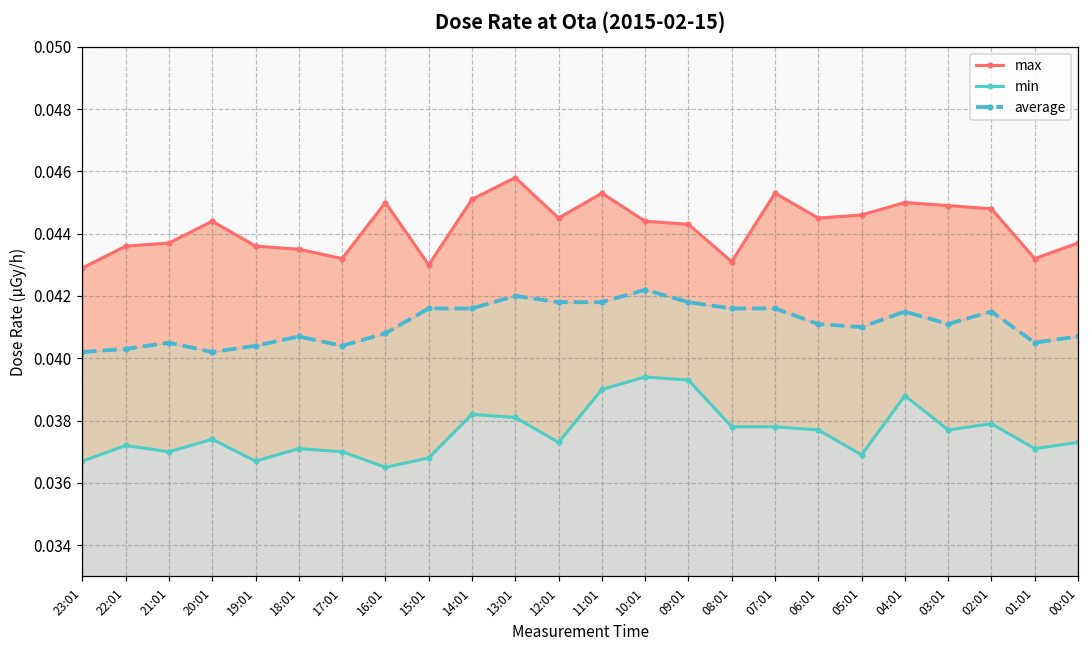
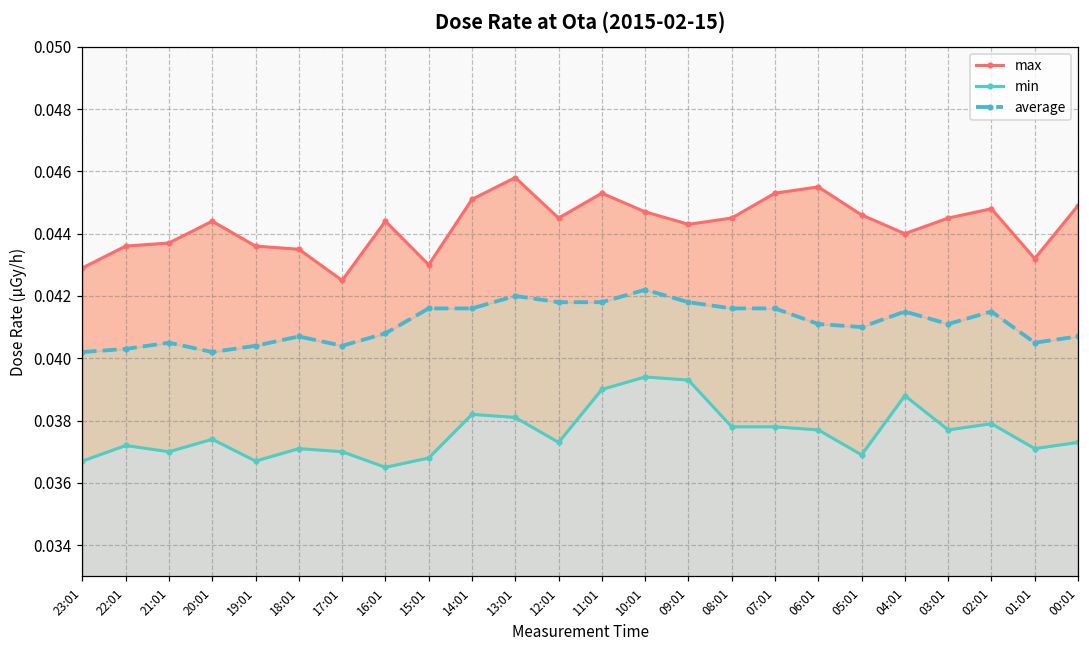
max, 17:01: 0.0432 -> 0.0425
max, 16:01: 0.0450 -> 0.0444
max, 10:01: 0.0444 -> 0.0447
max, 08:01: 0.0431 -> 0.0445
max, 06:01: 0.0445 -> 0.0455
max, 04:01: 0.045 -> 0.044
max, 03:01: 0.0449 -> 0.0445
max, 00:01: 0.0437 -> 0.0449
